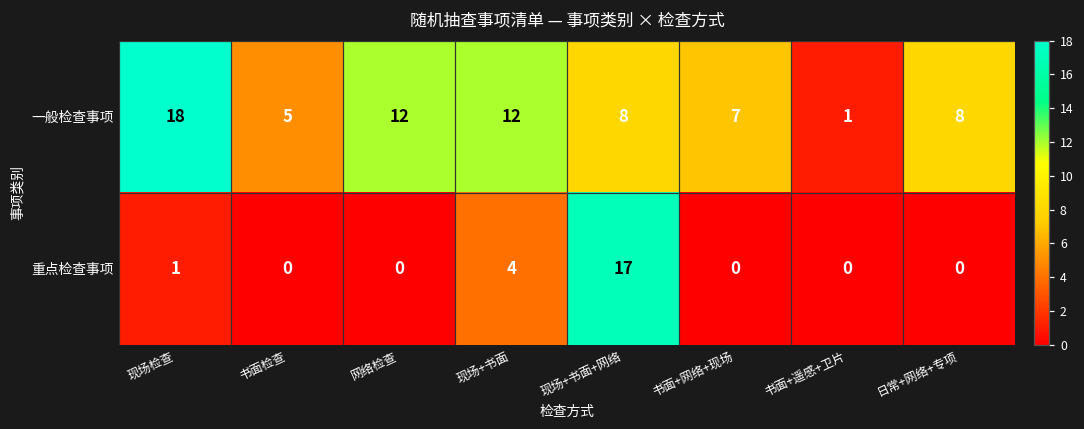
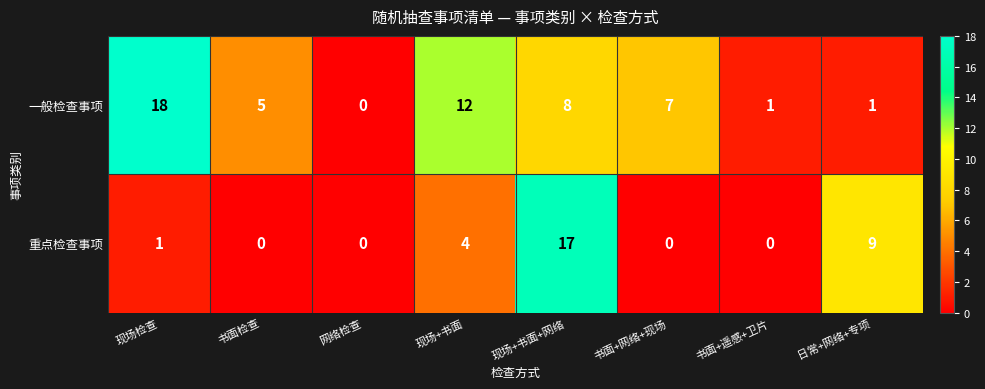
一般检查事项, 网络检查: 12 -> 0
一般检查事项, 日常+网络+专项: 8 -> 1
重点检查事项, 日常+网络+专项: 0 -> 9
